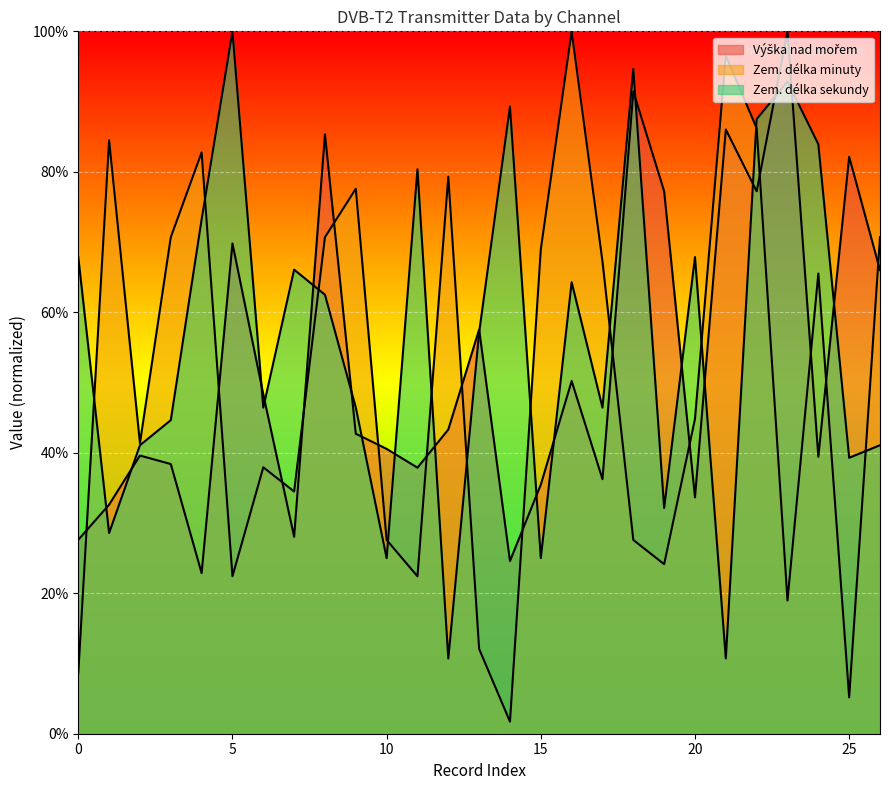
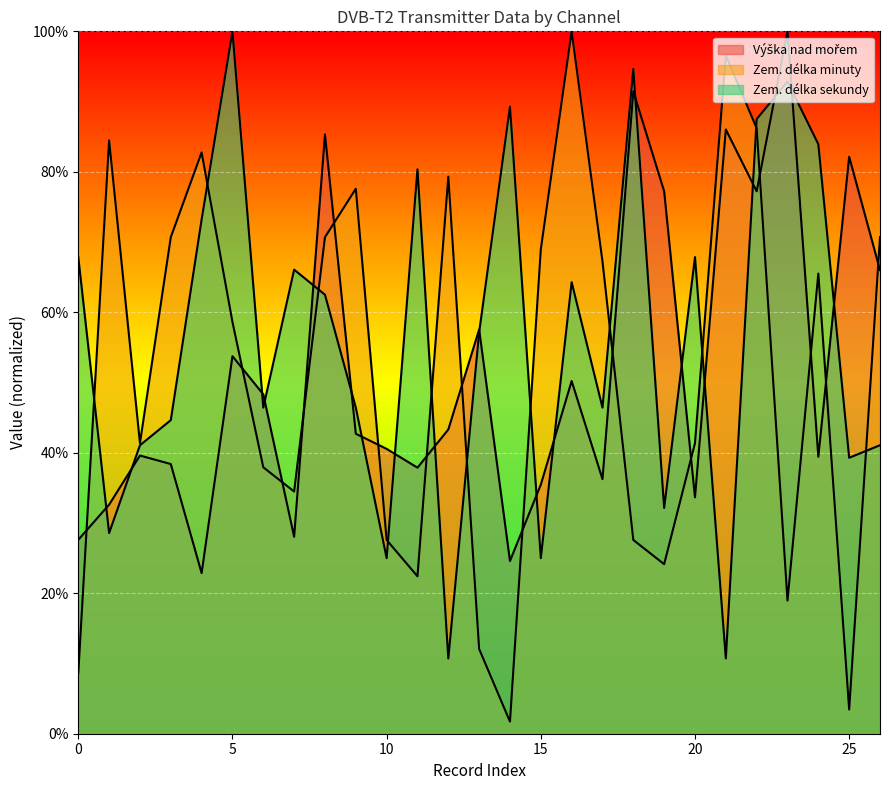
Výška nad mořem, 5: 70% -> 54%
Zem. délka minuty, 5: 22% -> 59%
Zem. délka minuty, 20: 45% -> 41%
Zem. délka minuty, 25: 5% -> 3%
